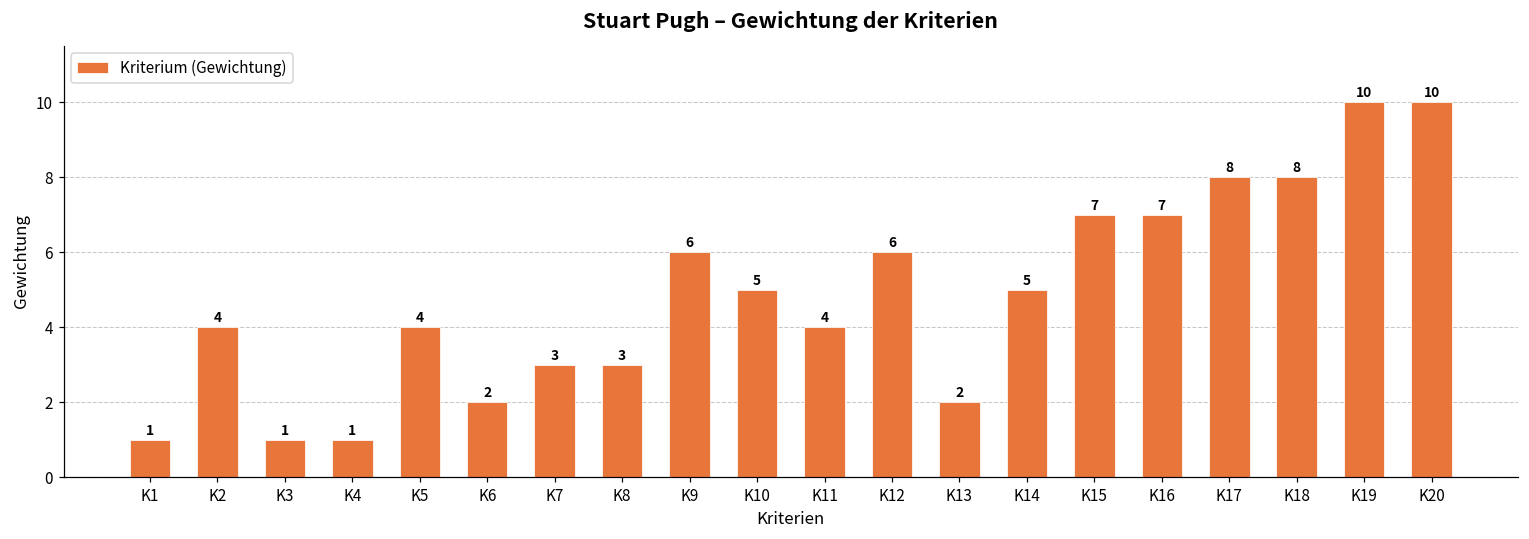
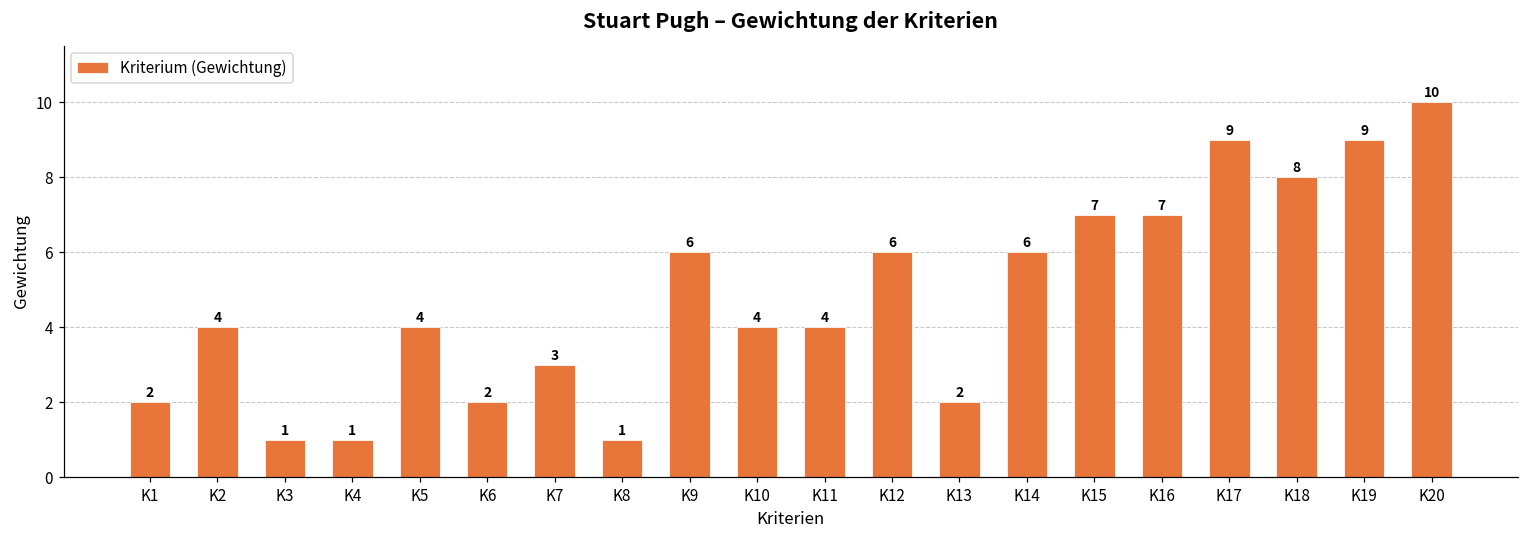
K1: 1 -> 2
K8: 3 -> 1
K10: 5 -> 4
K14: 5 -> 6
K17: 8 -> 9
K19: 10 -> 9
